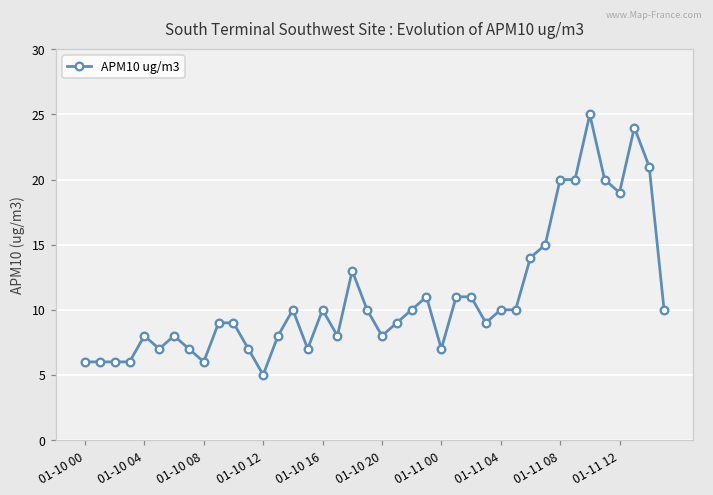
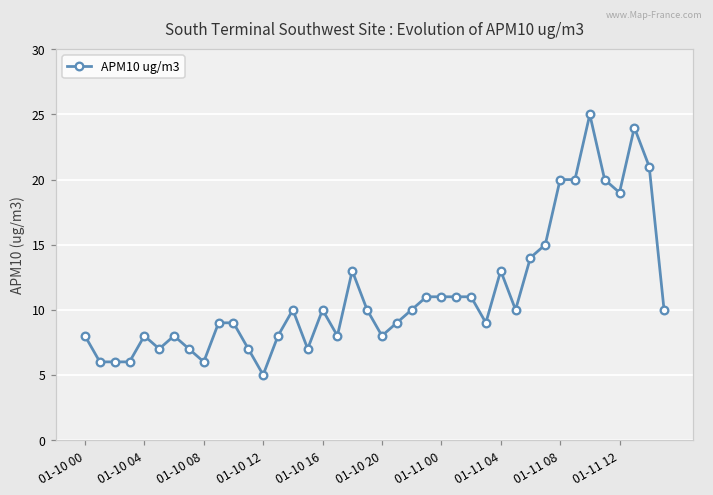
01-10 00: 6 -> 8
01-11 00: 7 -> 11
01-11 04: 10 -> 13
